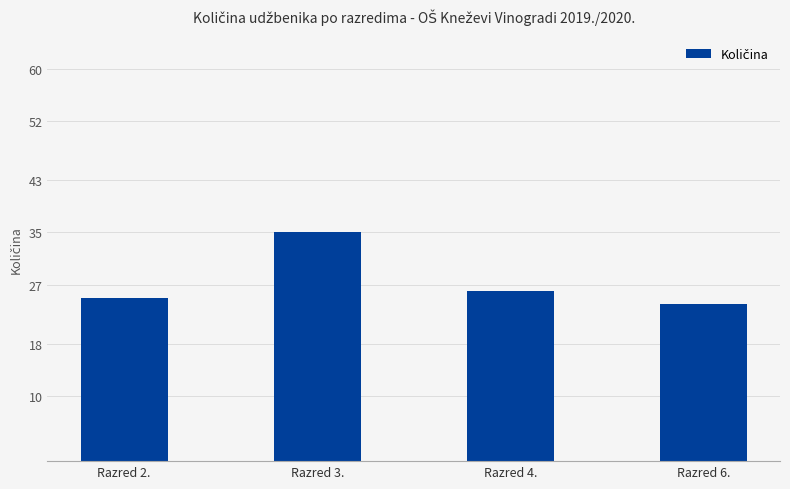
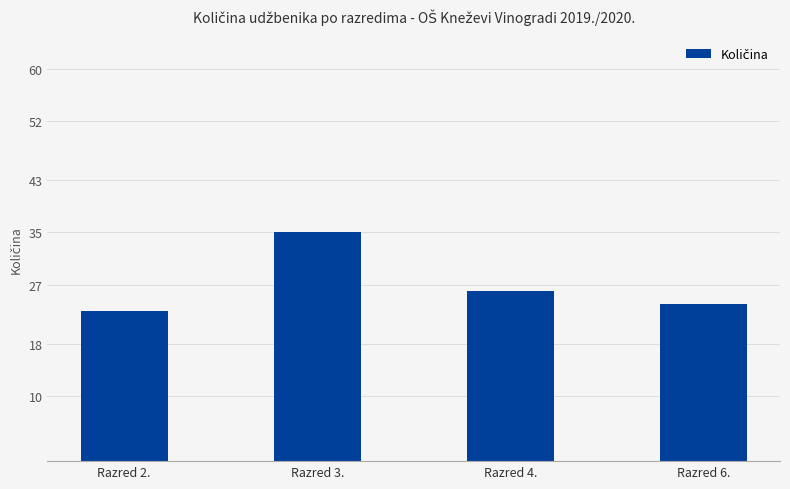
Razred 2.: 25 -> 23
